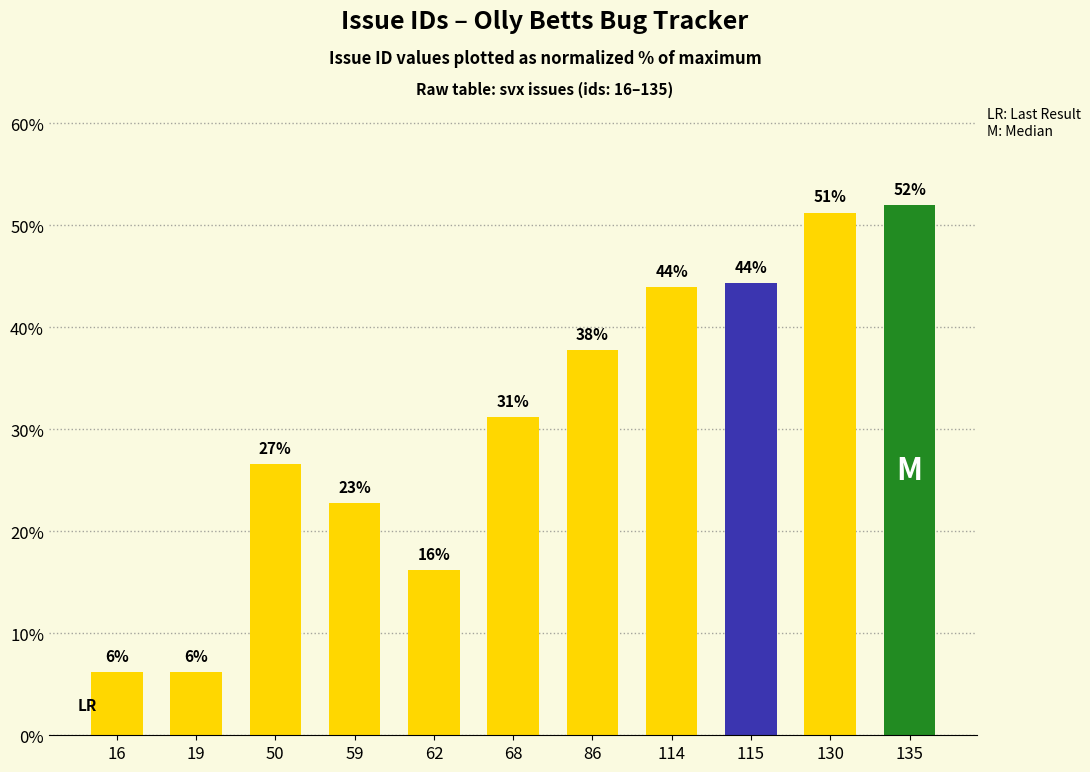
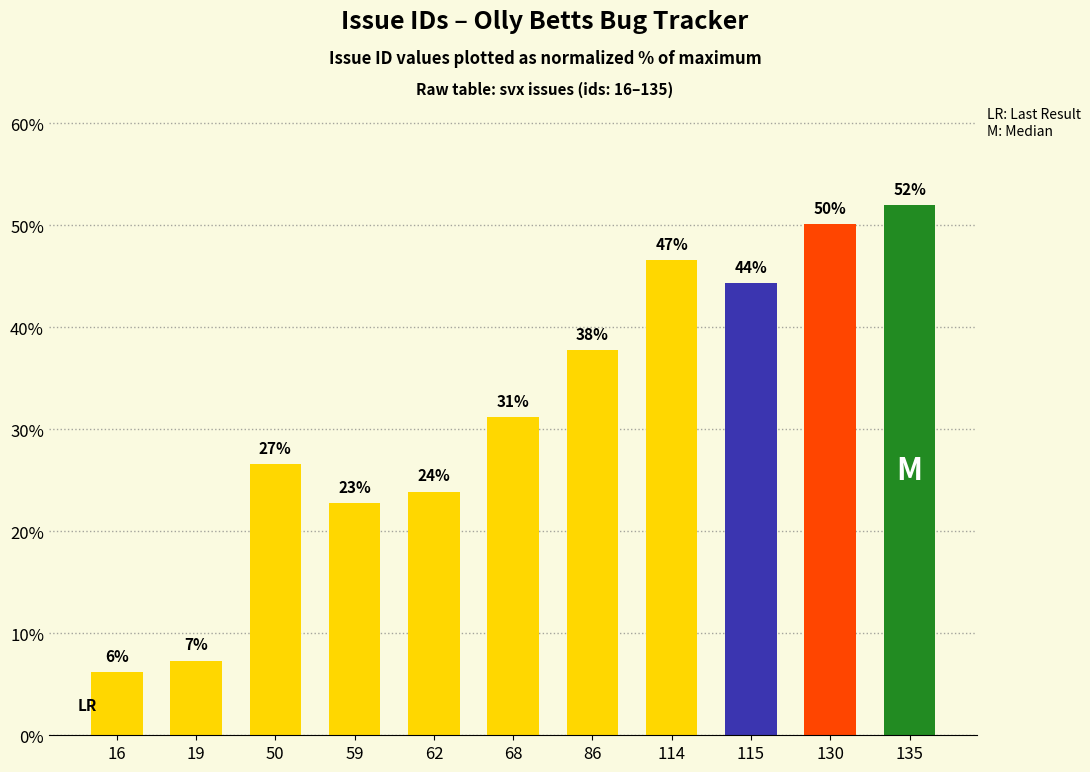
19: 6% -> 7%
62: 16% -> 24%
114: 44% -> 47%
130: 51% -> 50%
